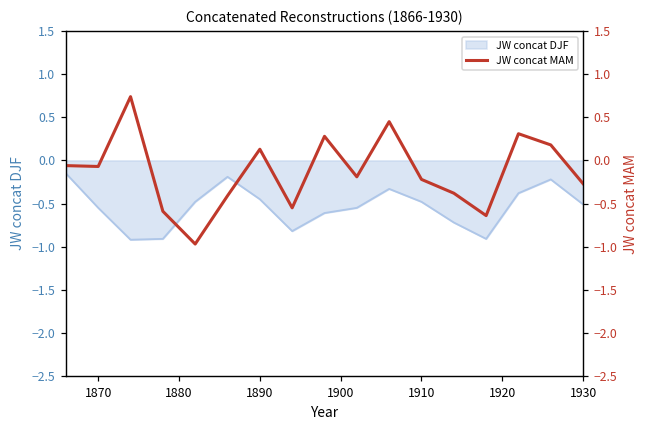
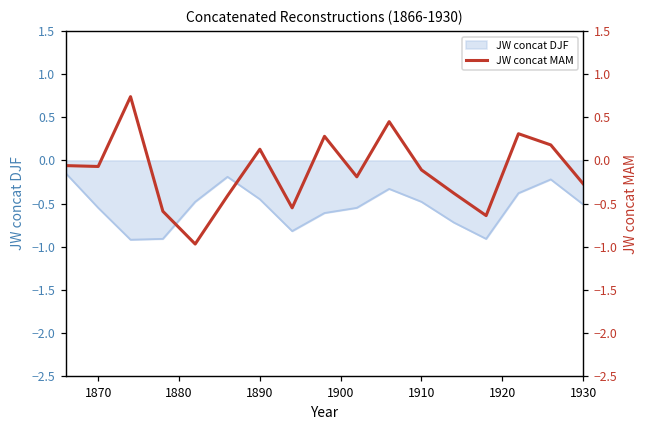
JW concat MAM, 1910: -0.2 -> -0.1
